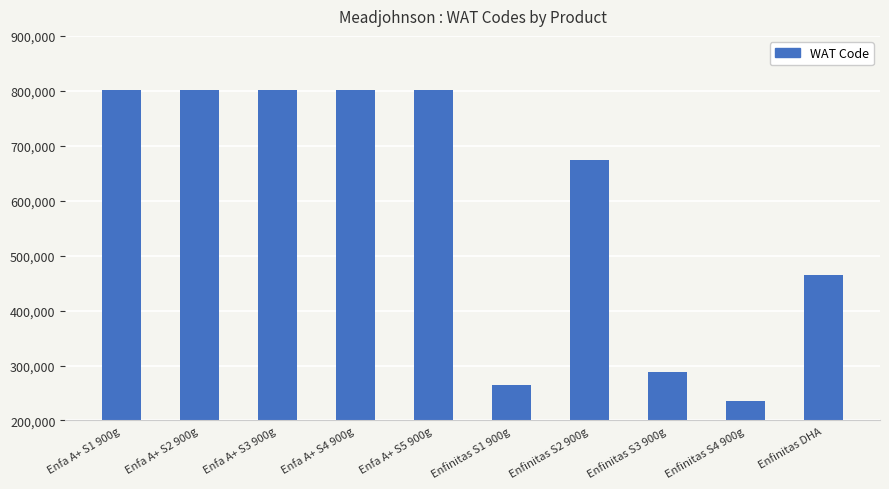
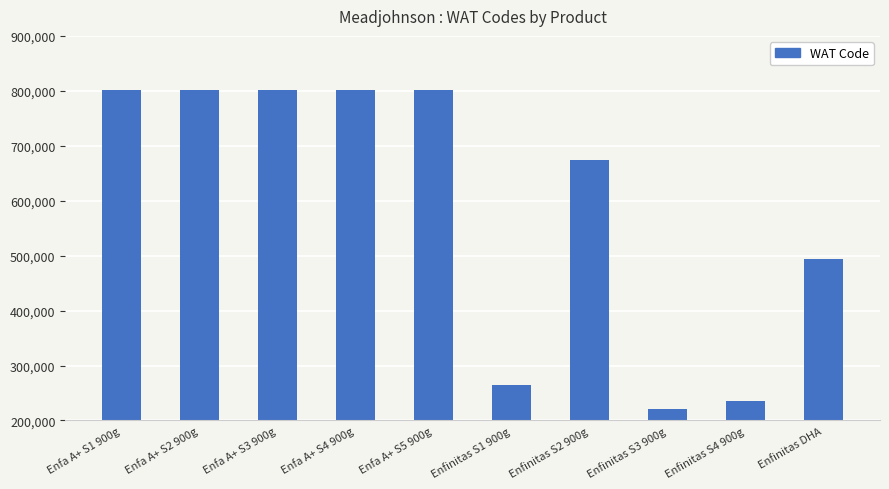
Enfinitas S3 900g: 290,000 -> 220,000
Enfinitas DHA: 470,000 -> 490,000
